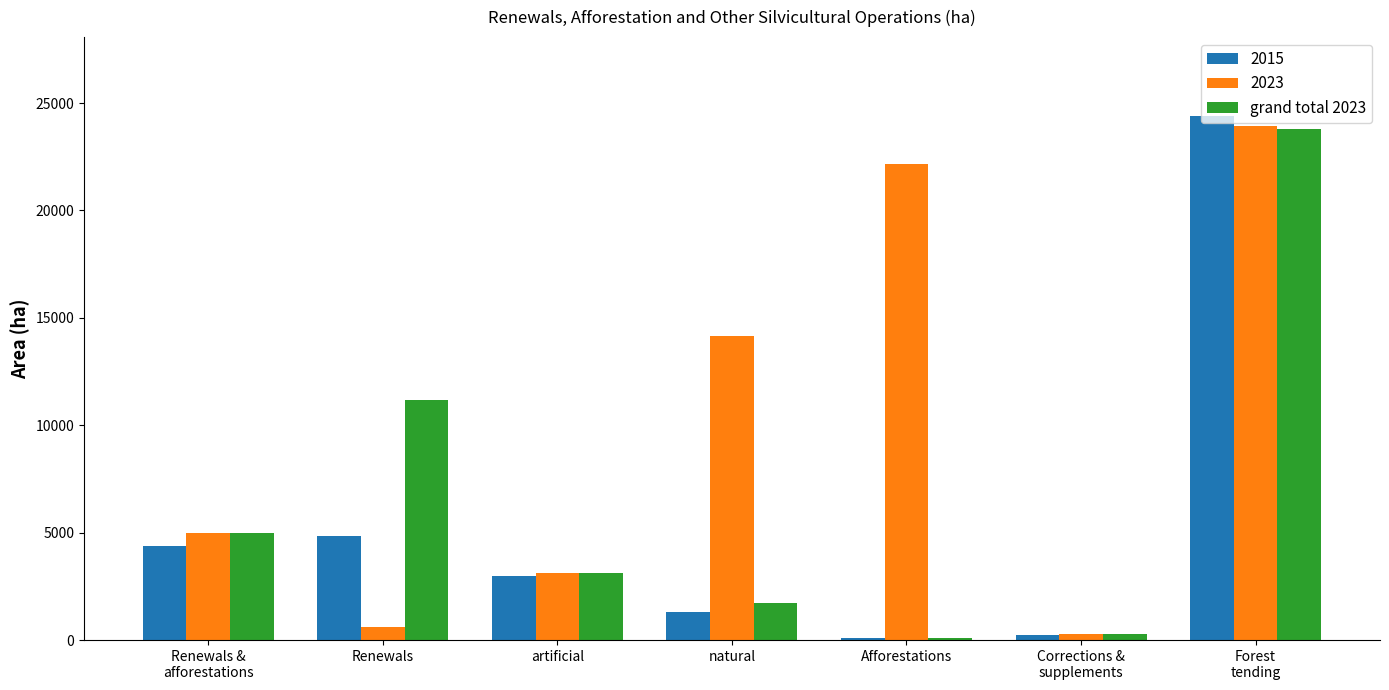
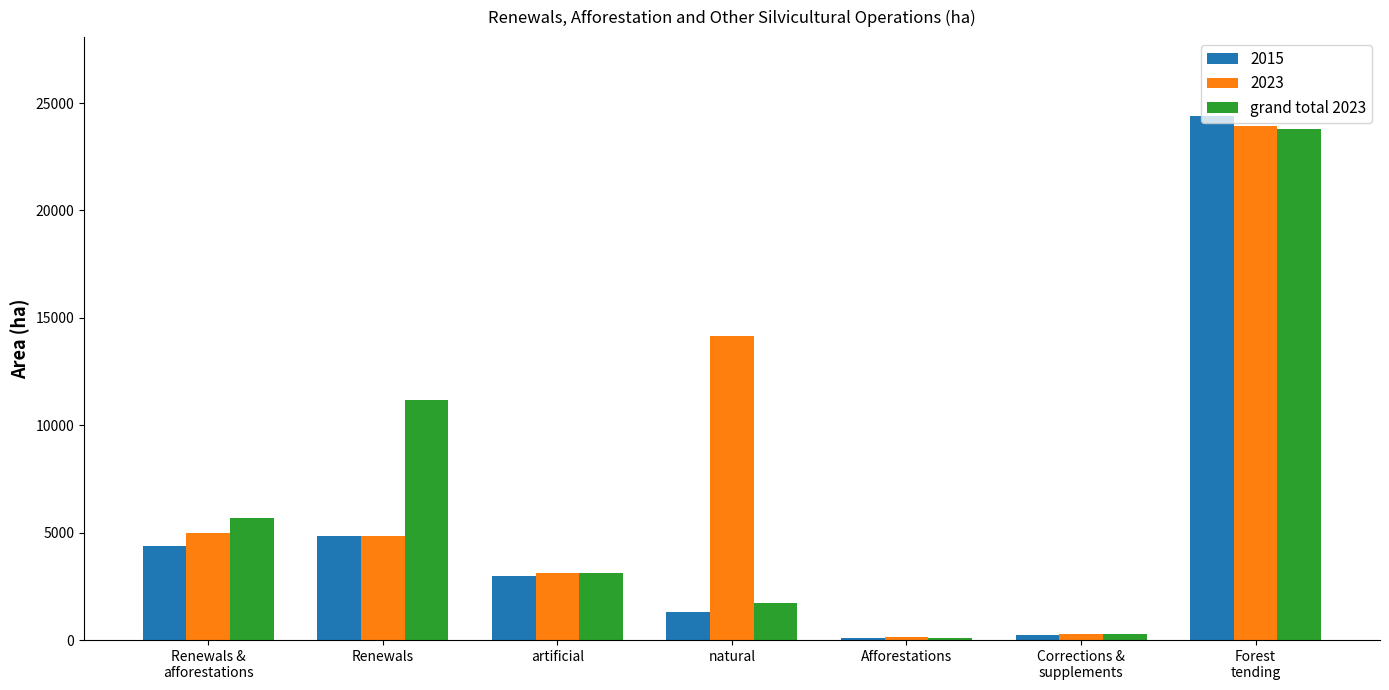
grand total 2023, Renewals & afforestations: 5000 -> 5700
2023, Renewals: 600 -> 4900
2023, Afforestations: 22200 -> 100
